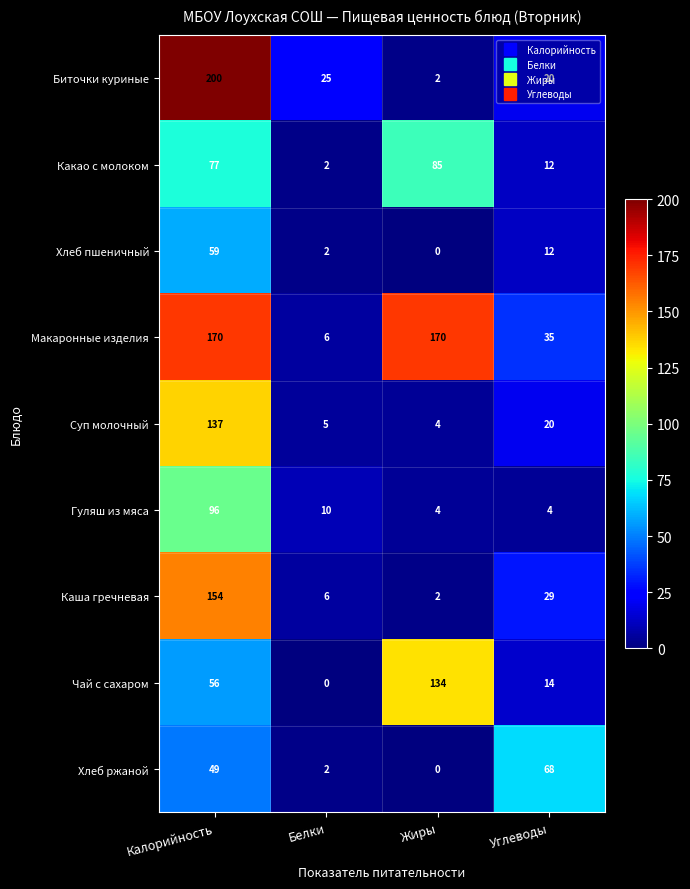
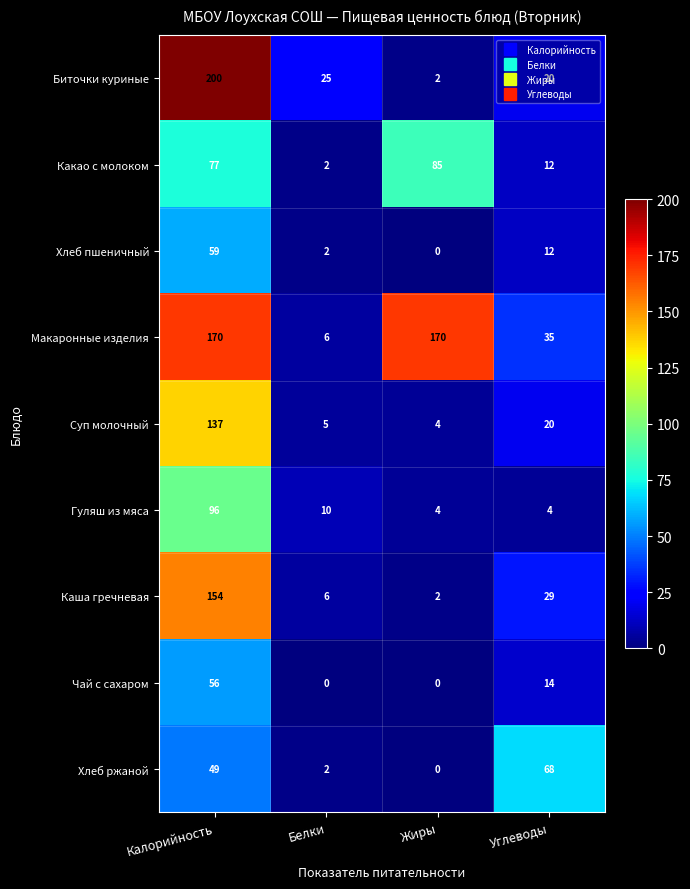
Чай с сахаром, Жиры: 134 -> 0
